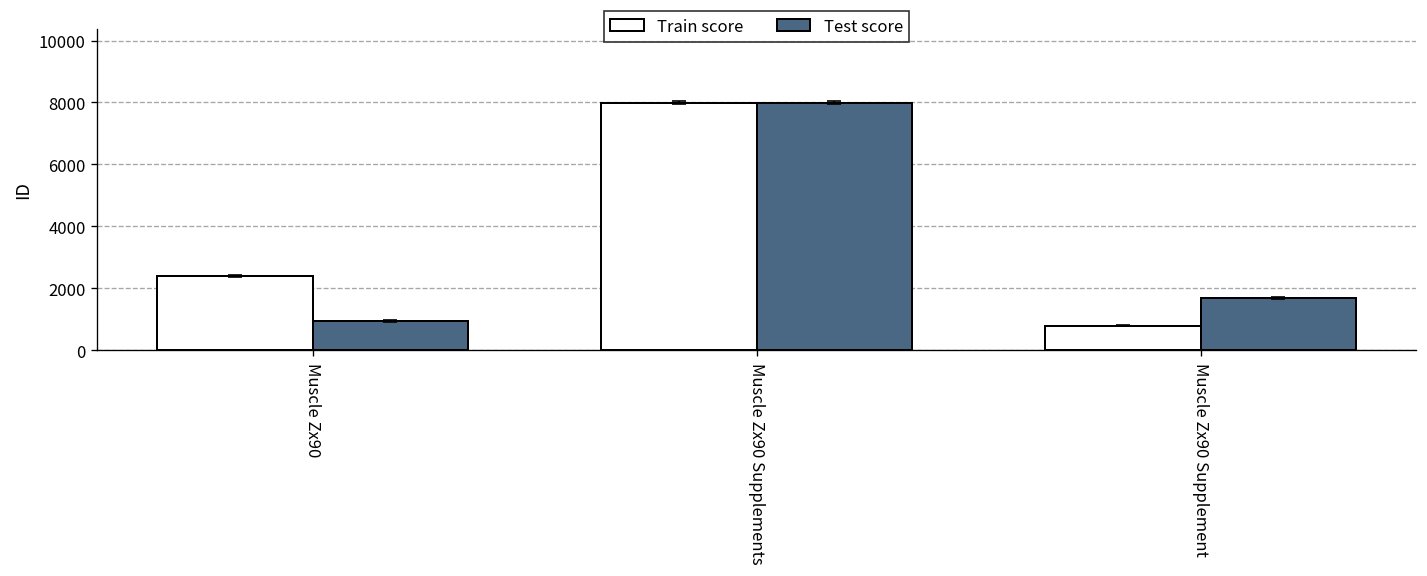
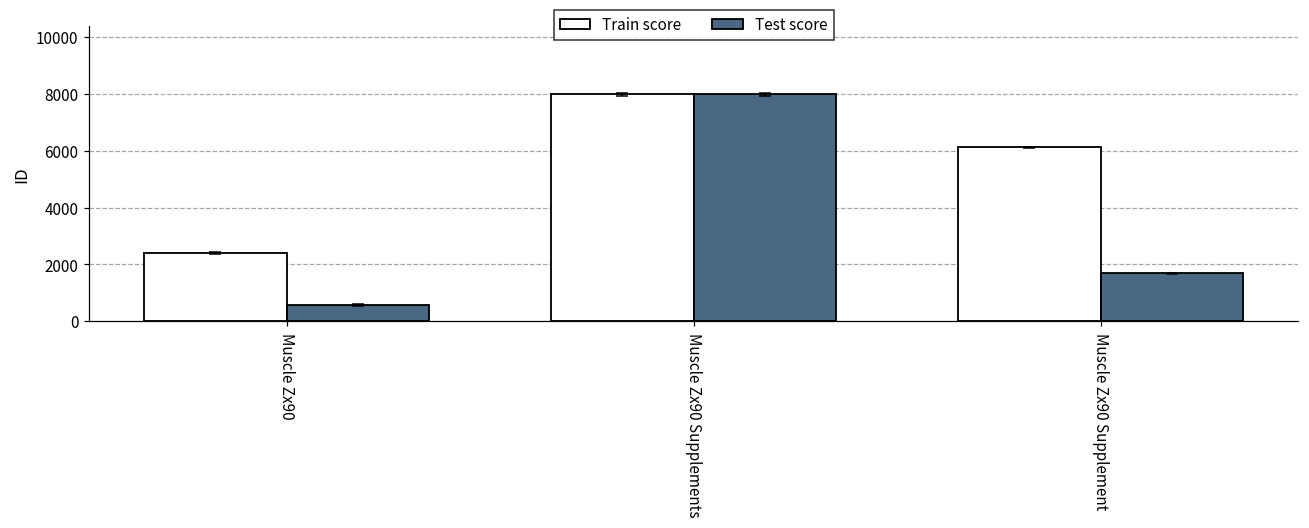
Test score, Muscle Zx90: 1000 -> 600
Train score, Muscle Zx90 Supplement: 800 -> 6100
